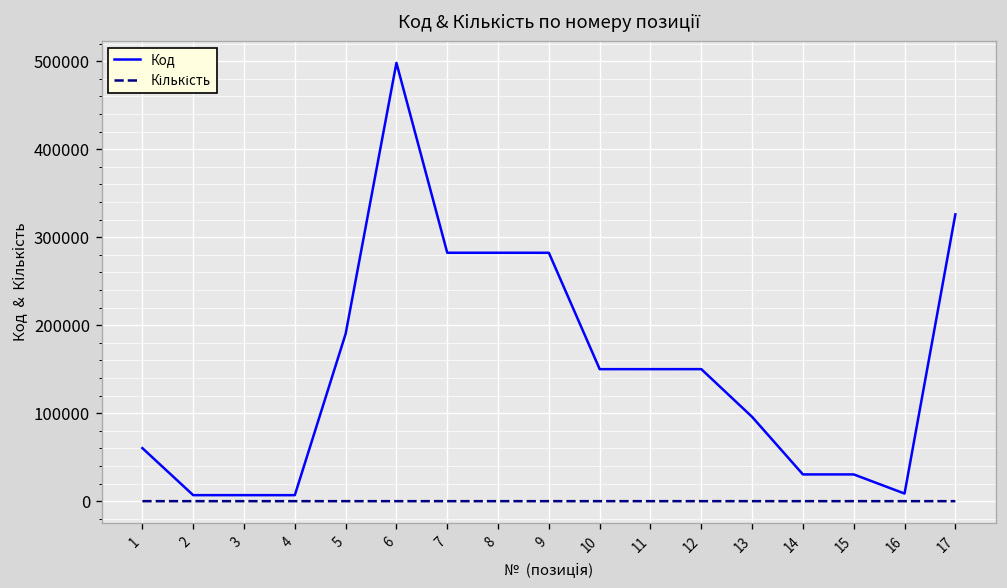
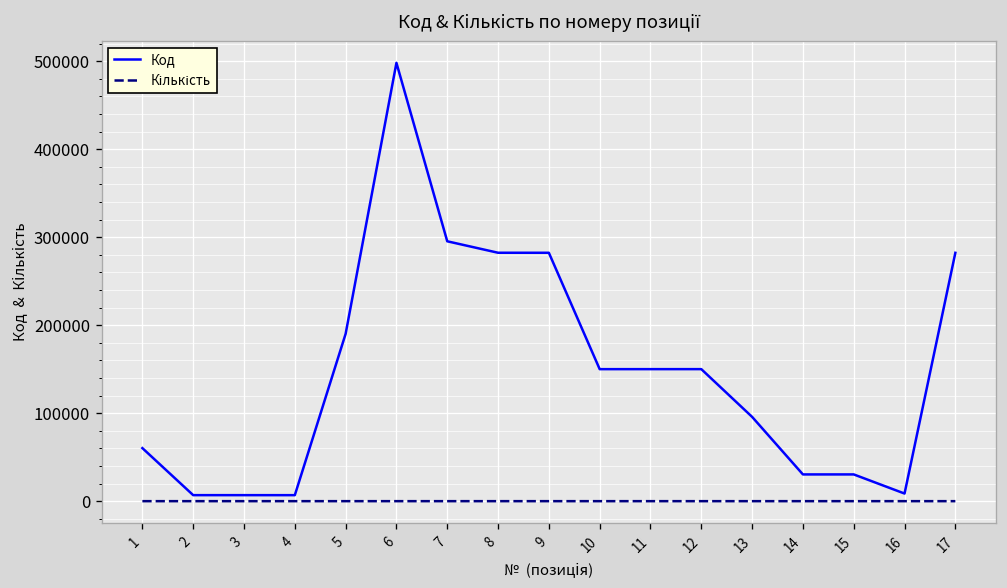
Код, 7: 280000 -> 300000
Код, 17: 330000 -> 280000
